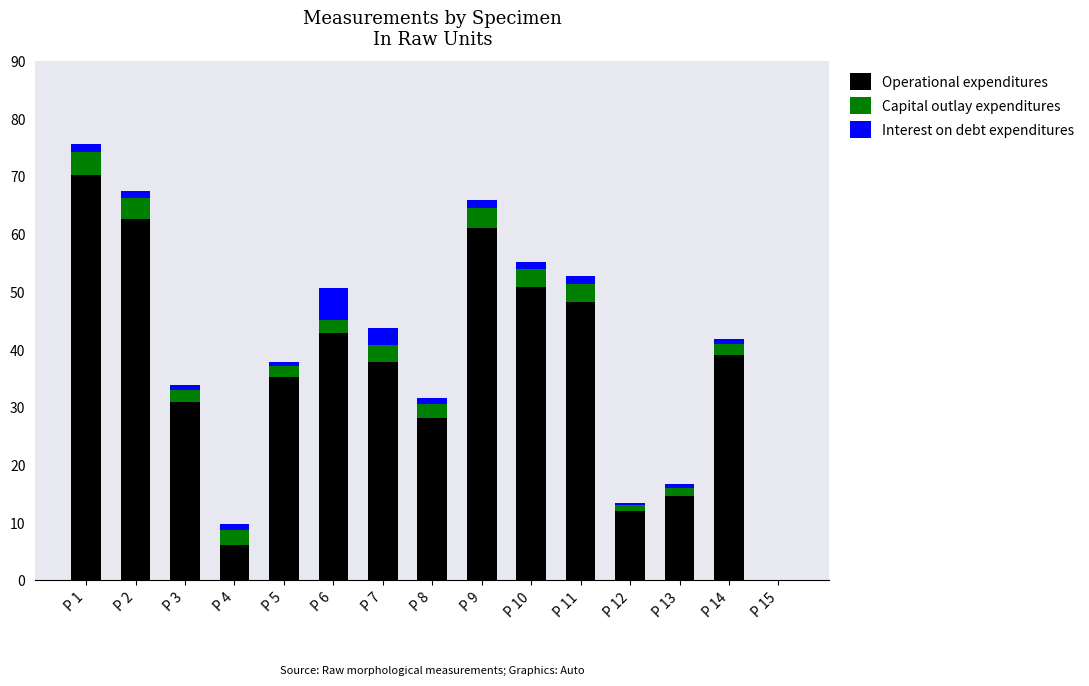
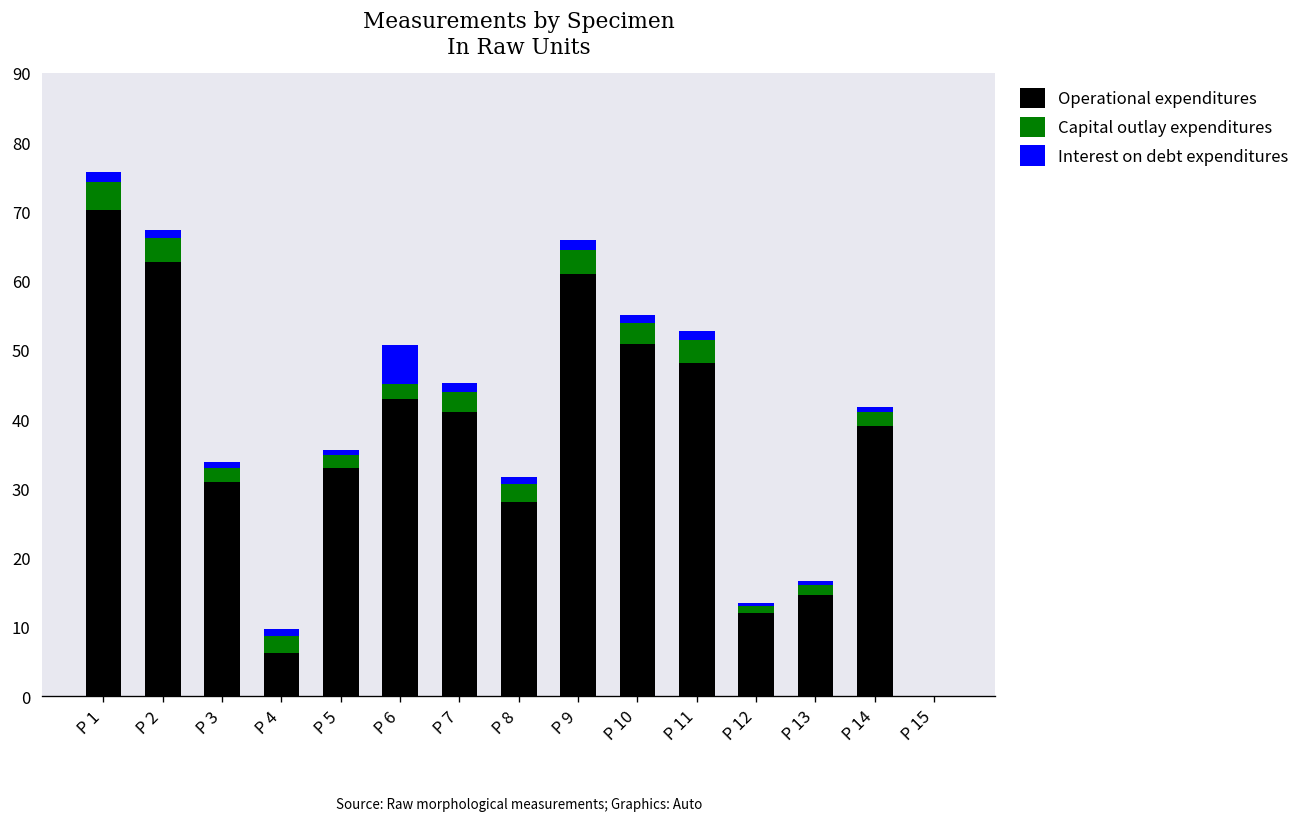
Operational expenditures, P 5: 35 -> 33
Operational expenditures, P 7: 38 -> 41
Interest on debt expenditures, P 7: 3 -> 1
